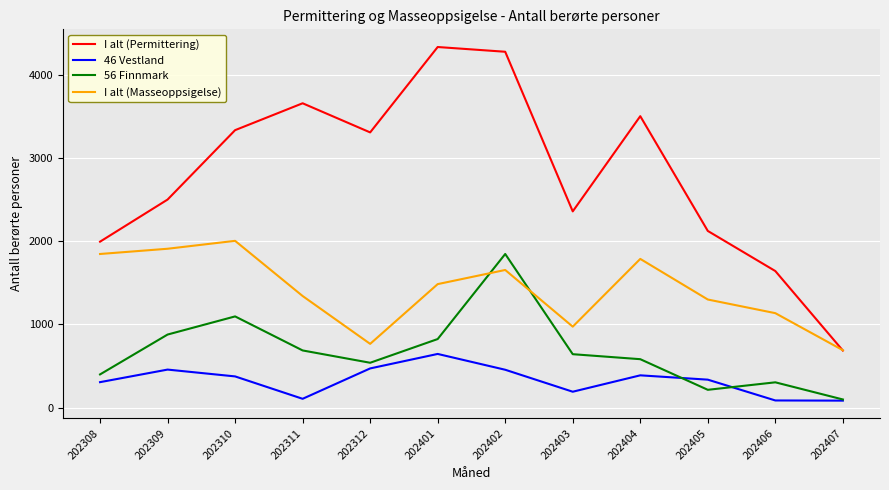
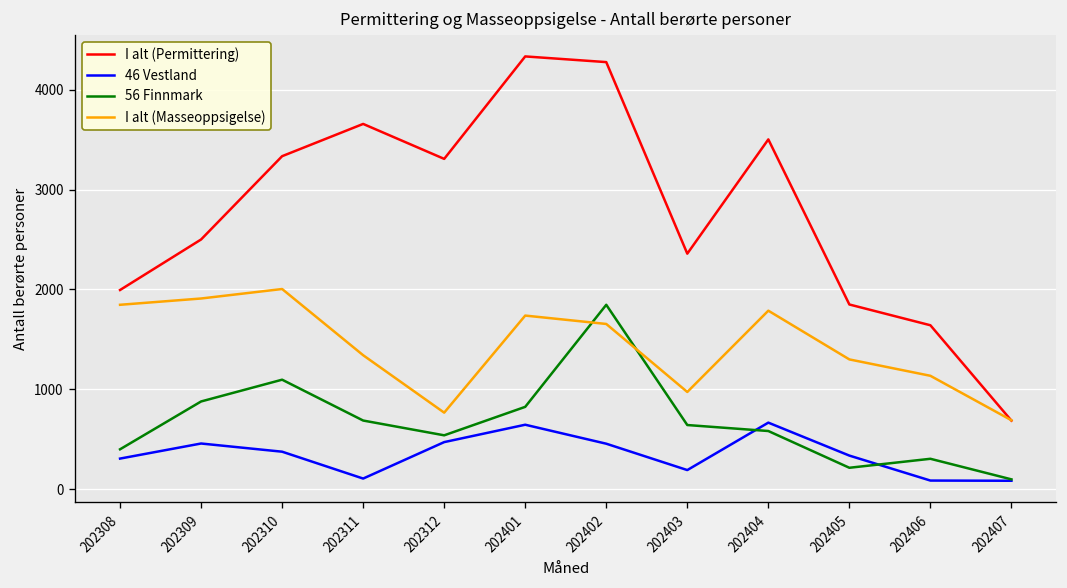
I alt (Masseoppsigelse), 202401: 1500 -> 1700
46 Vestland, 202404: 400 -> 700
I alt (Permittering), 202405: 2100 -> 1800
